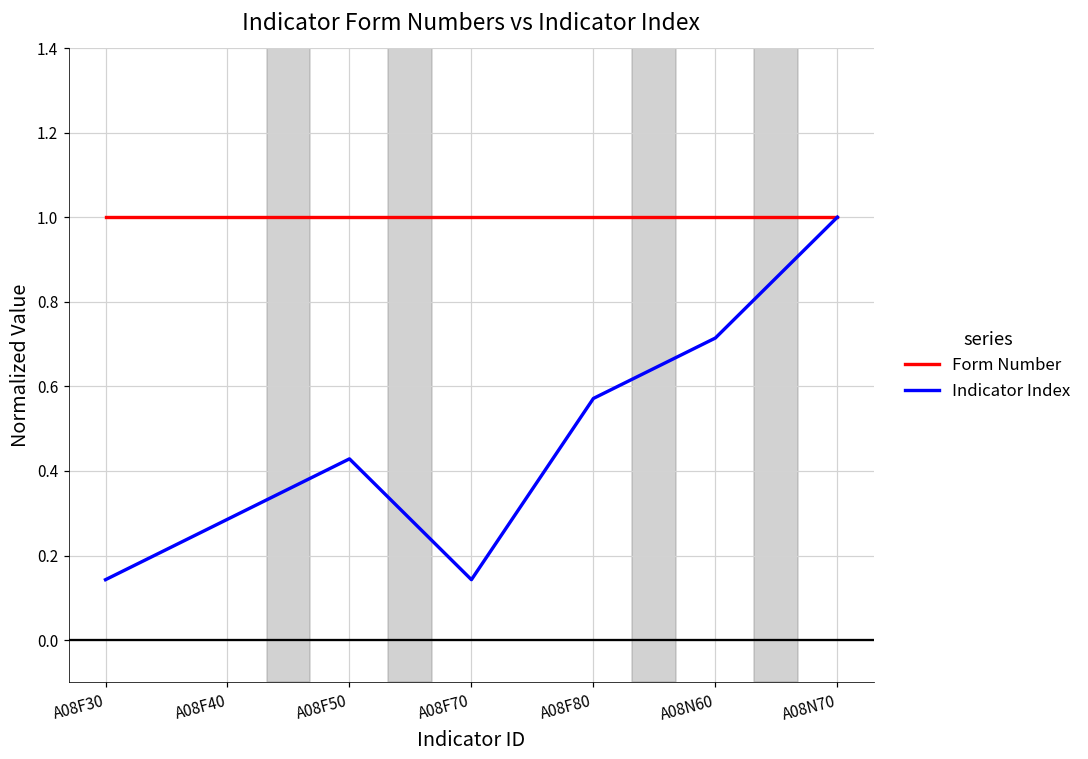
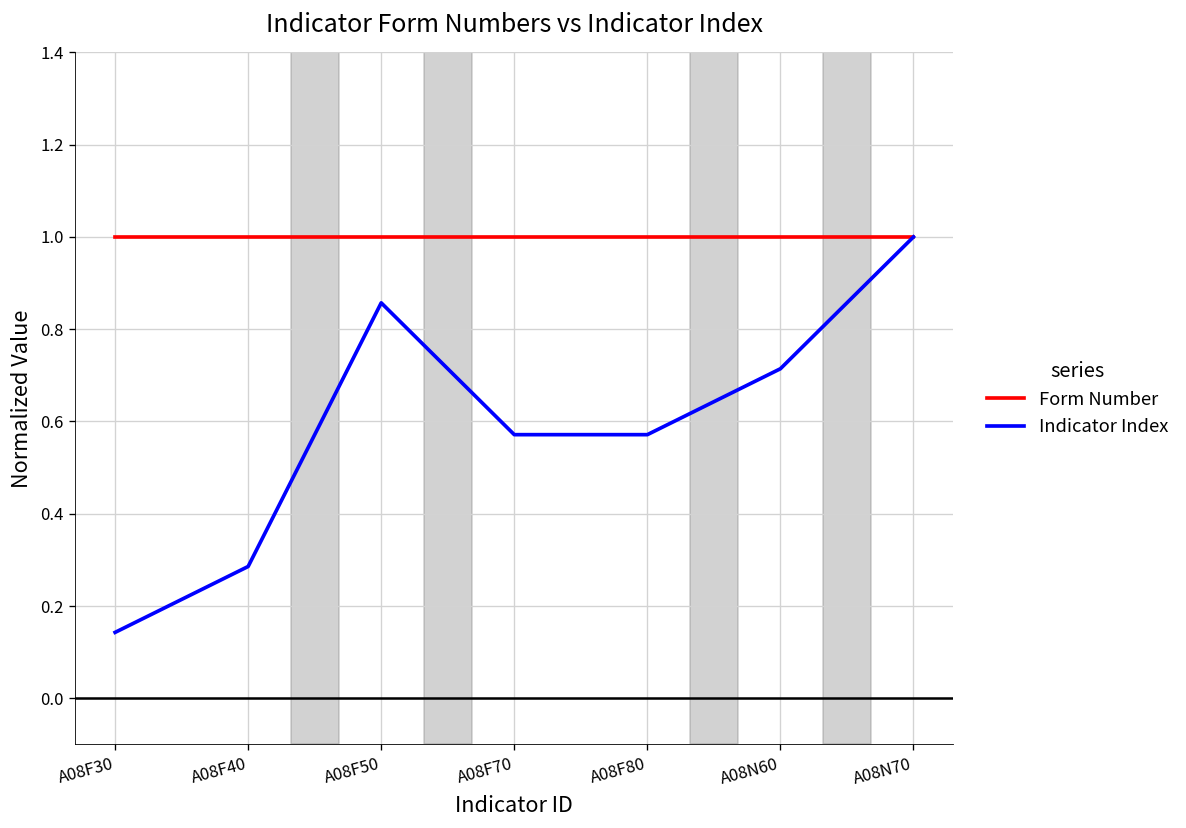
Indicator Index, A08F50: 0.43 -> 0.86
Indicator Index, A08F70: 0.14 -> 0.57
